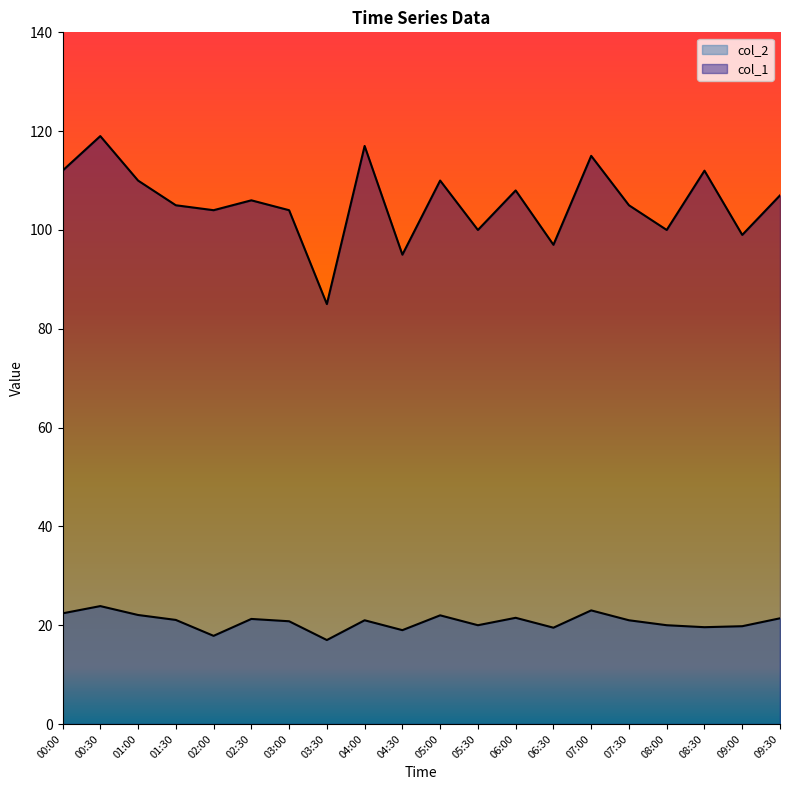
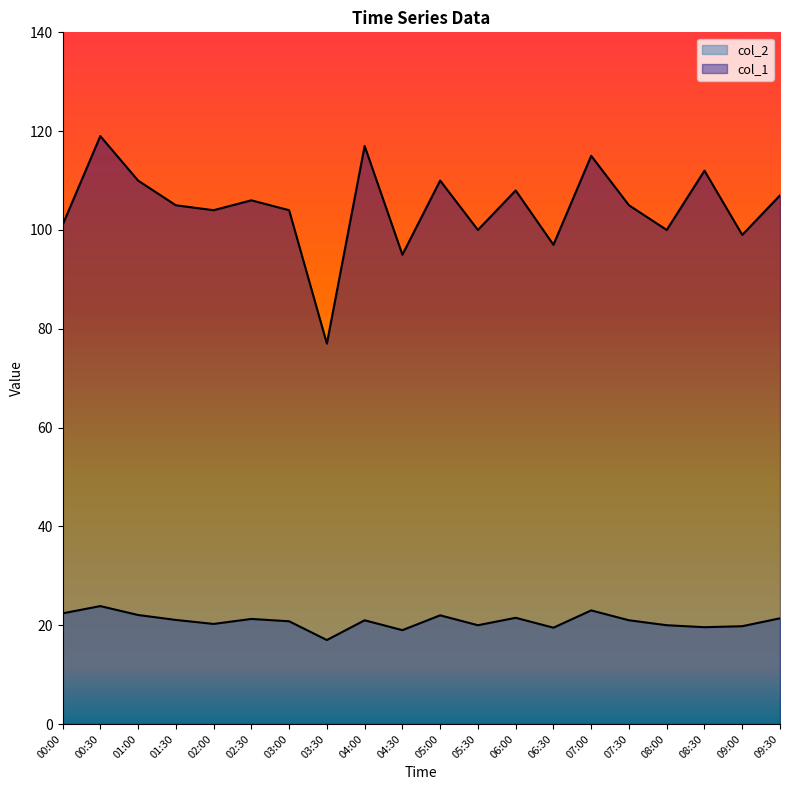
col_1, 00:00: 112 -> 101
col_2, 02:00: 18 -> 20
col_1, 03:30: 85 -> 77
